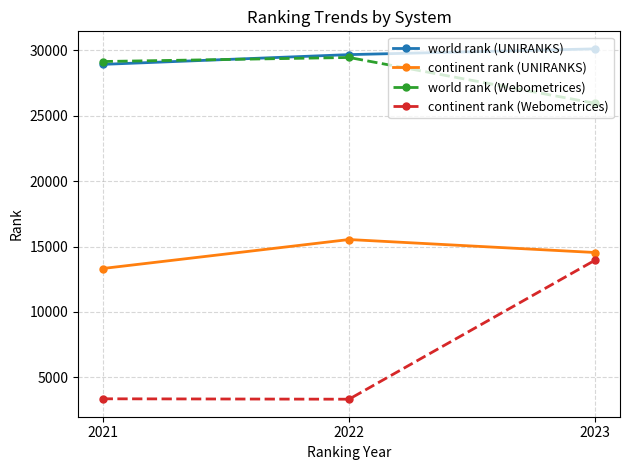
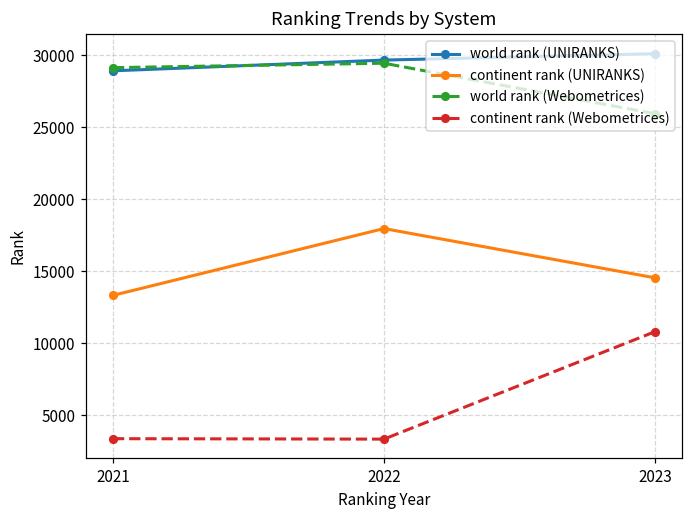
continent rank (UNIRANKS), 2022: 15500 -> 18000
continent rank (Webometrices), 2023: 14000 -> 10800
